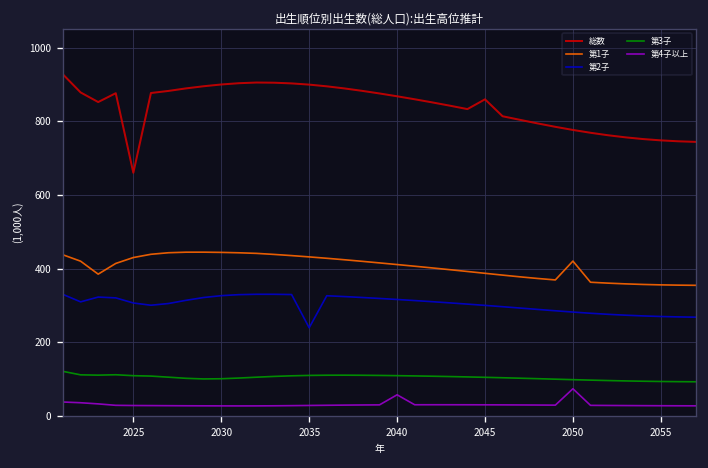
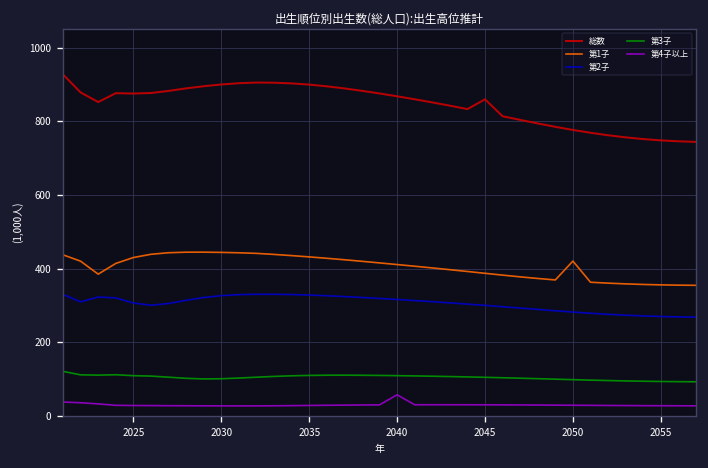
総数, 2025: 660 -> 880
第2子, 2035: 240 -> 330
第4子以上, 2050: 70 -> 30
